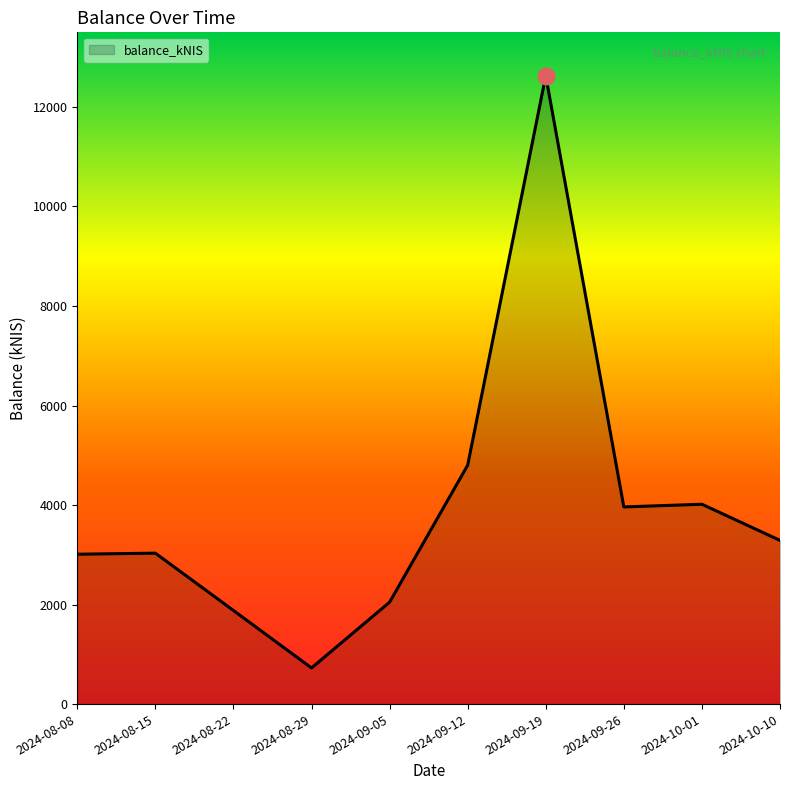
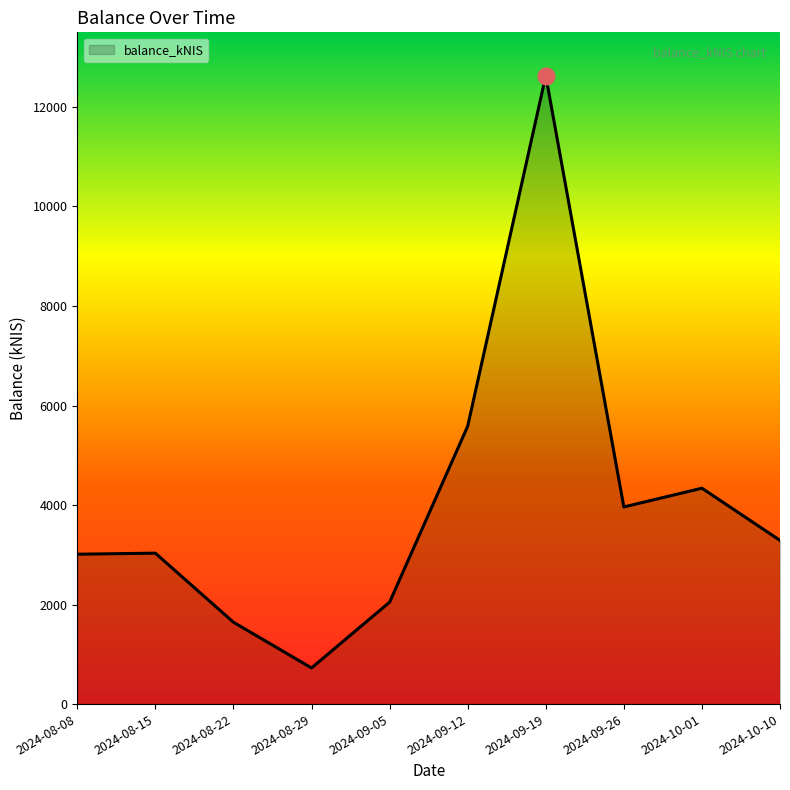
balance_kNIS, 2024-08-22: 1900 -> 1600
balance_kNIS, 2024-09-12: 4800 -> 5600
balance_kNIS, 2024-10-01: 4000 -> 4300
